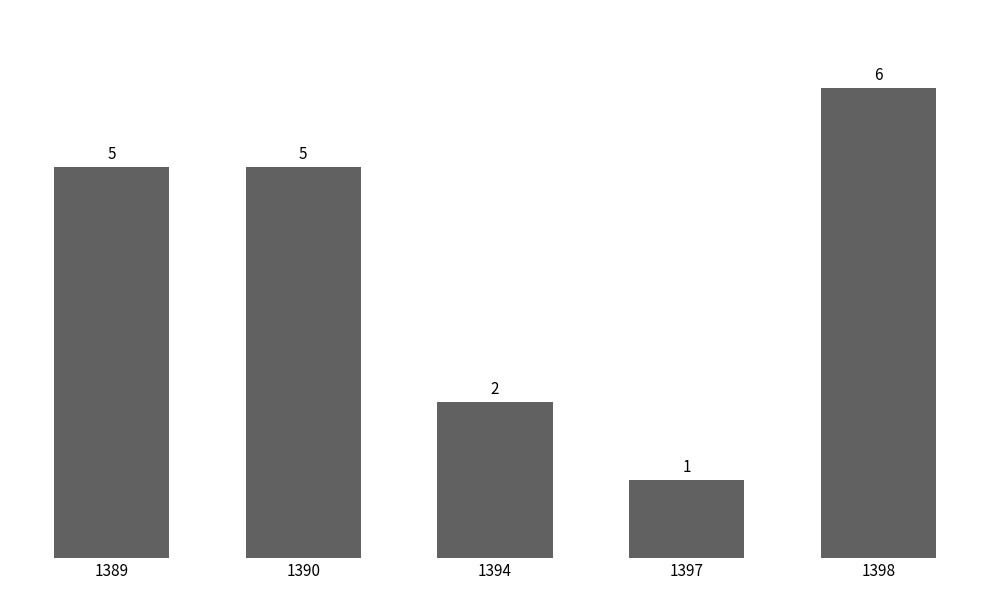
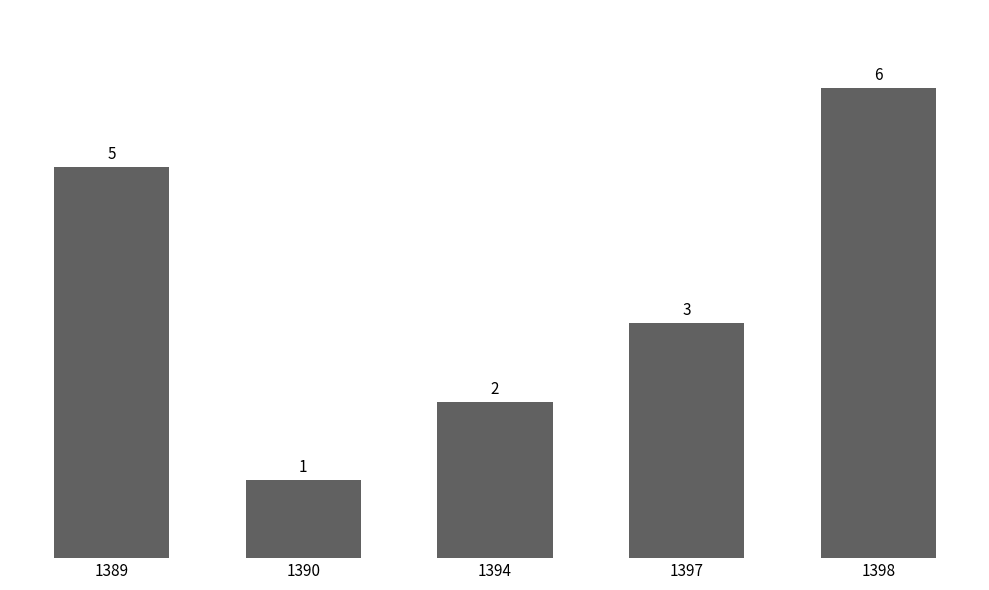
1390: 5 -> 1
1397: 1 -> 3
